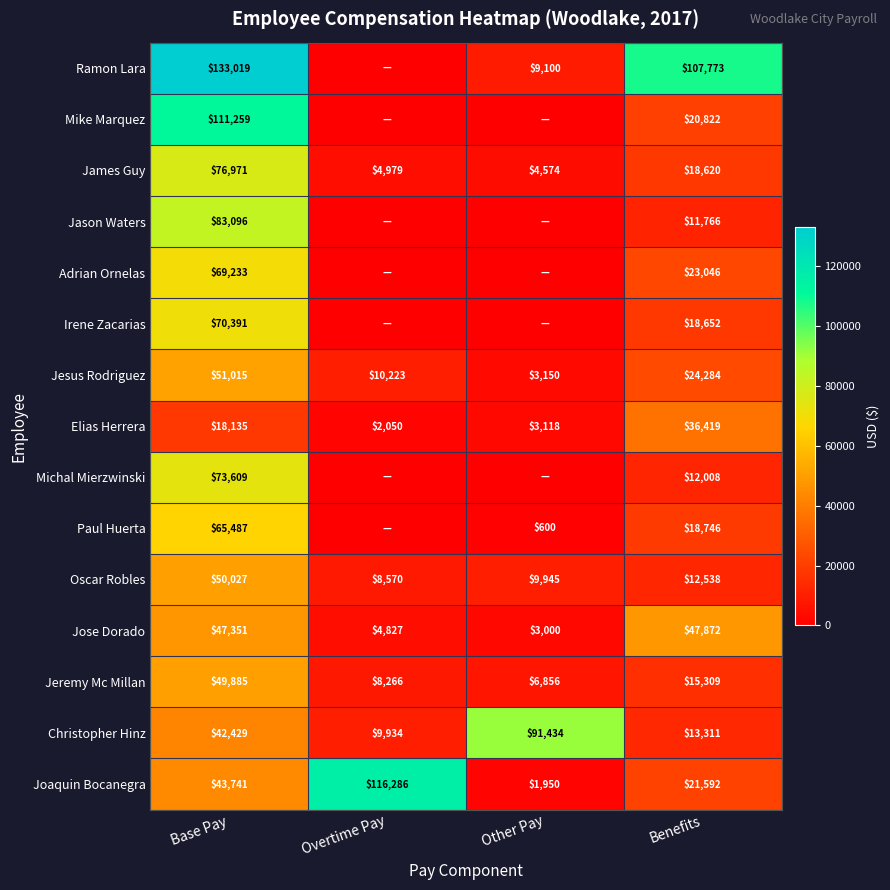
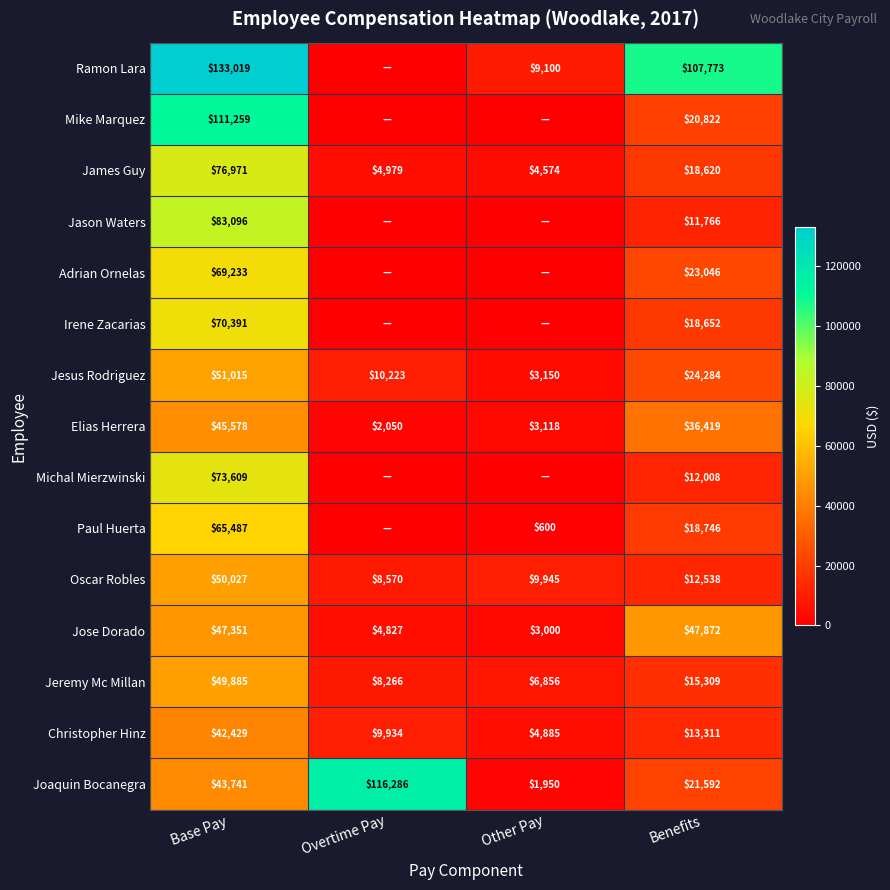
Elias Herrera, Base Pay: $18,135 -> $45,578
Christopher Hinz, Other Pay: $91,434 -> $4,885
